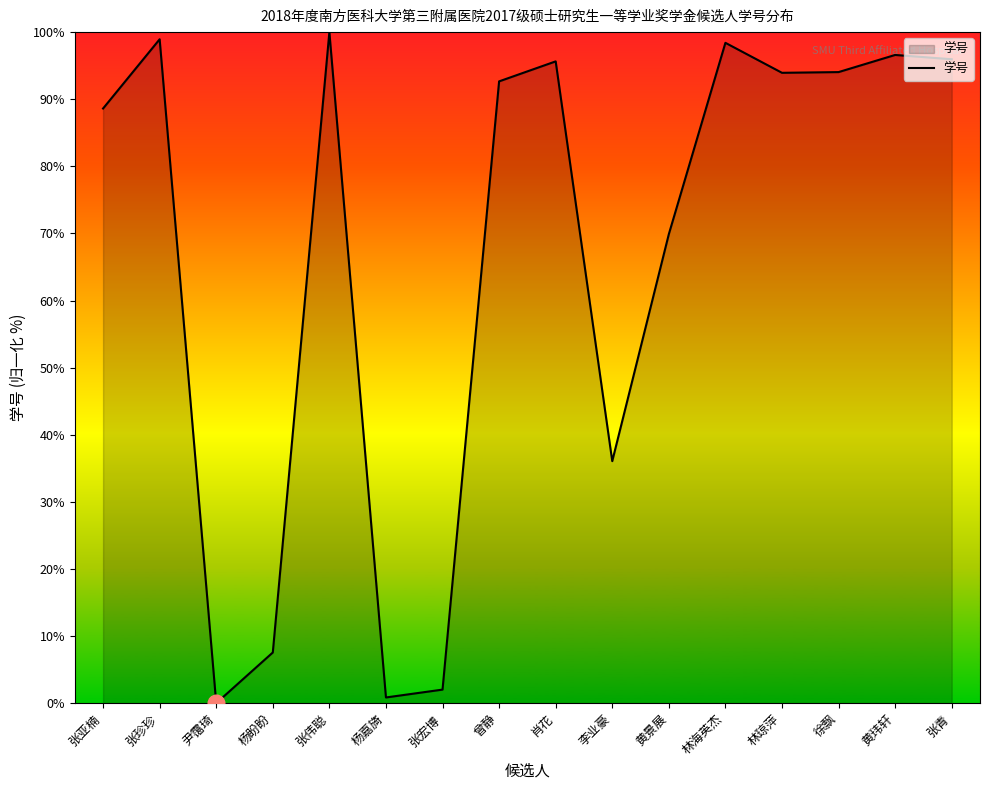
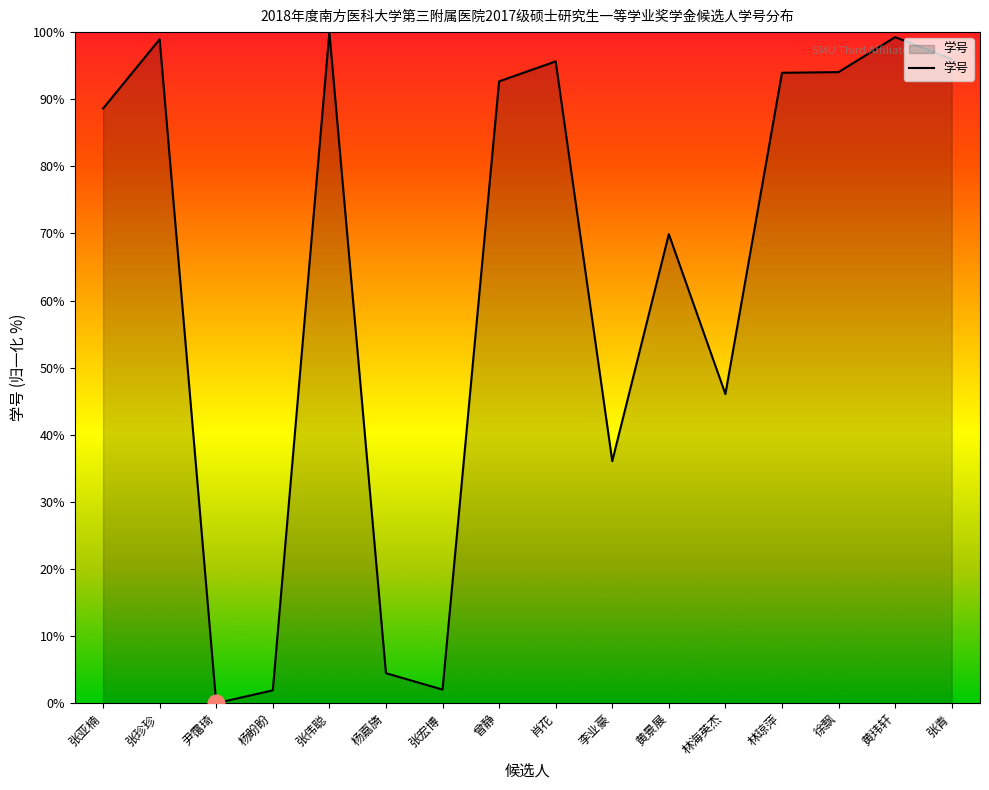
学号, 杨盼盼: 8% -> 2%
学号, 杨嘉旖: 1% -> 4%
学号, 林海英杰: 98% -> 46%
学号, 黄玮轩: 97% -> 99%
